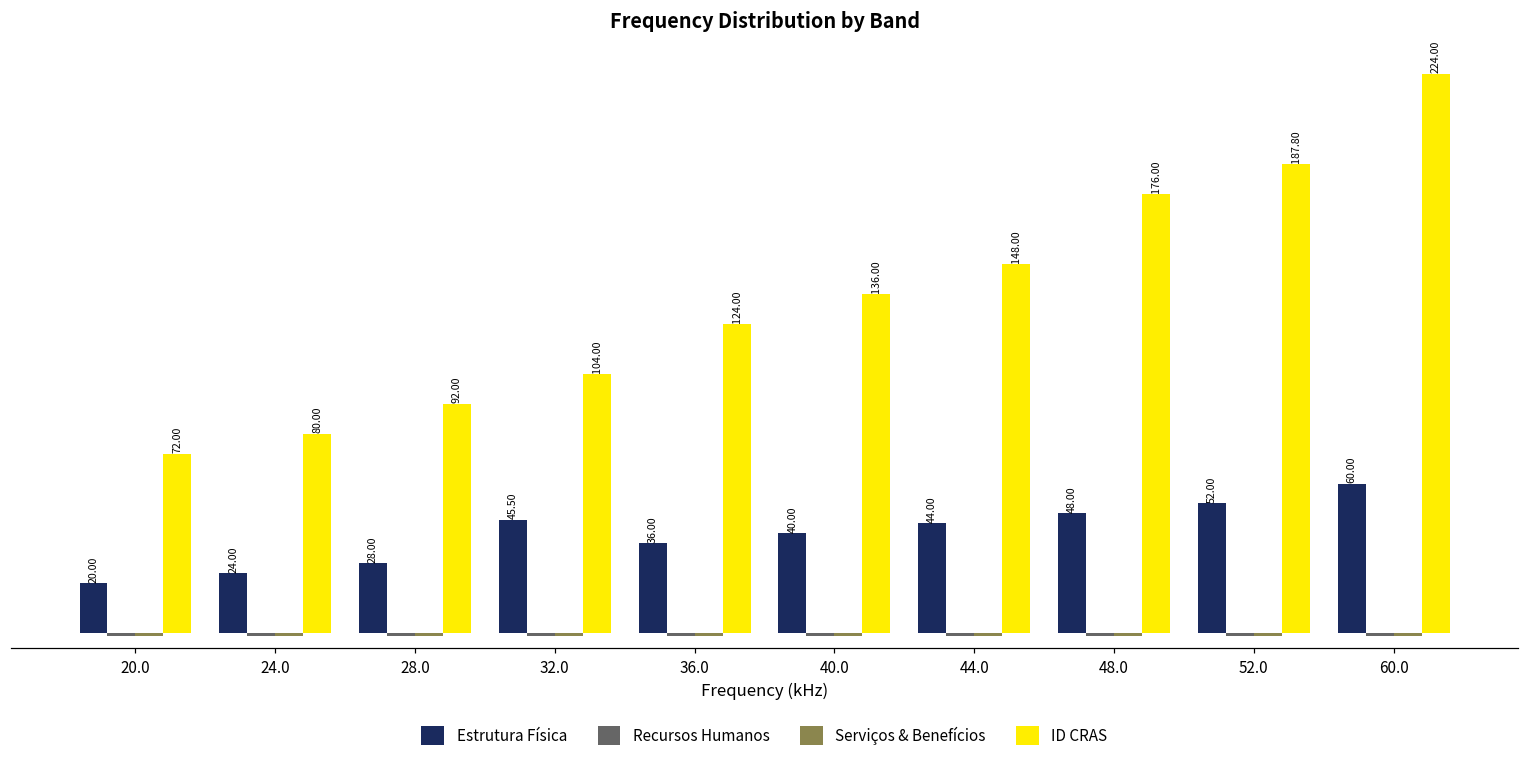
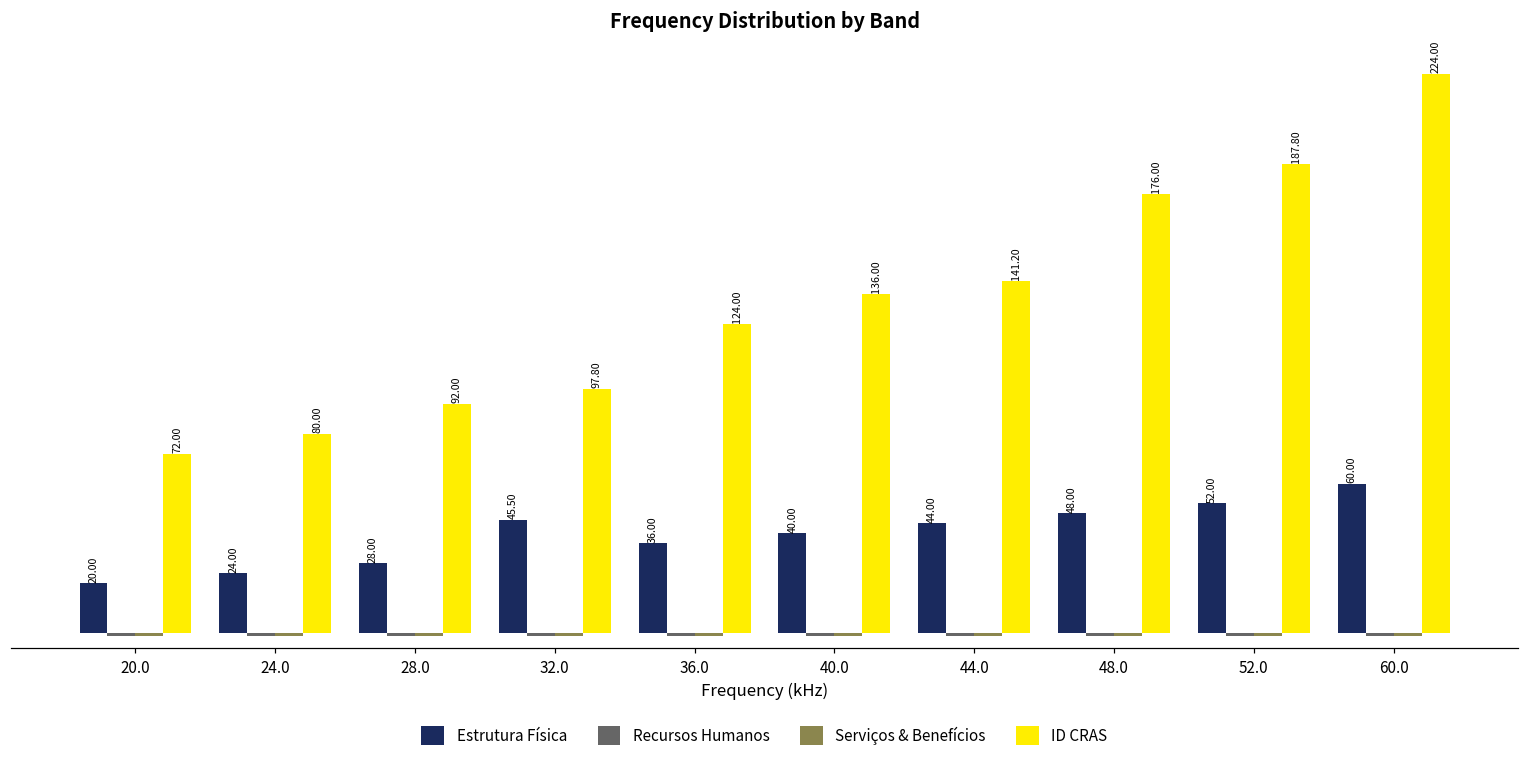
ID CRAS, 32.0: 104.00 -> 97.80
ID CRAS, 44.0: 148.00 -> 141.20
